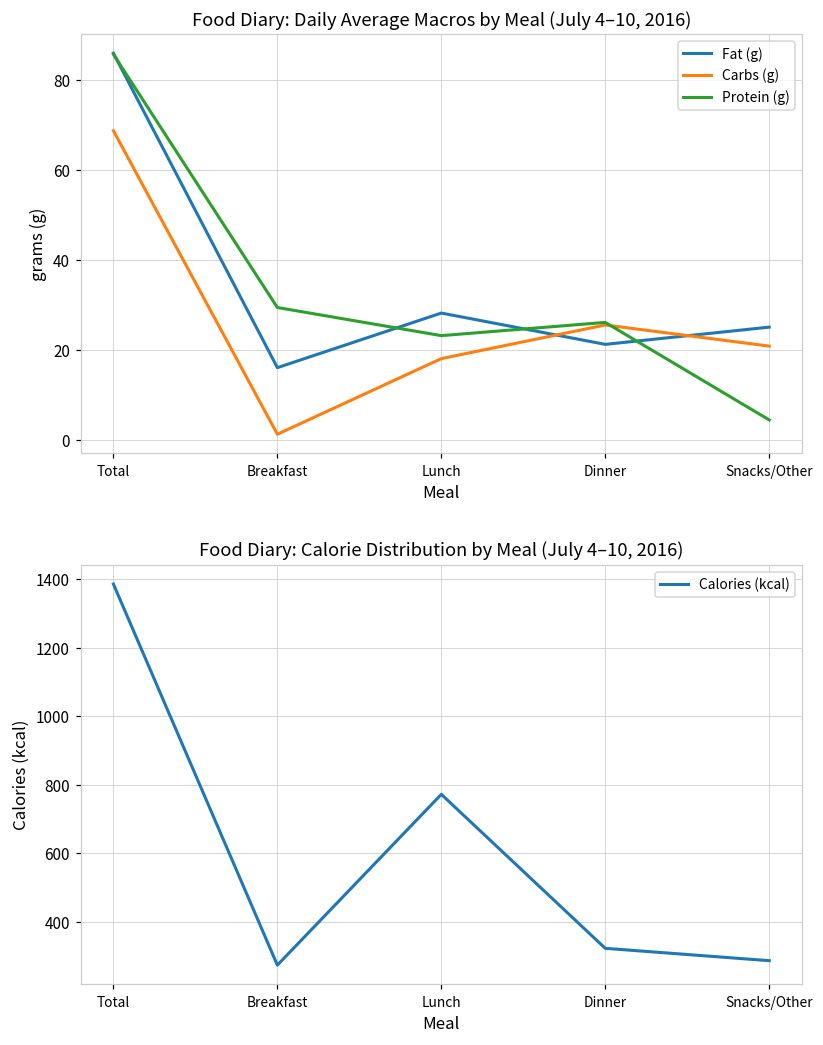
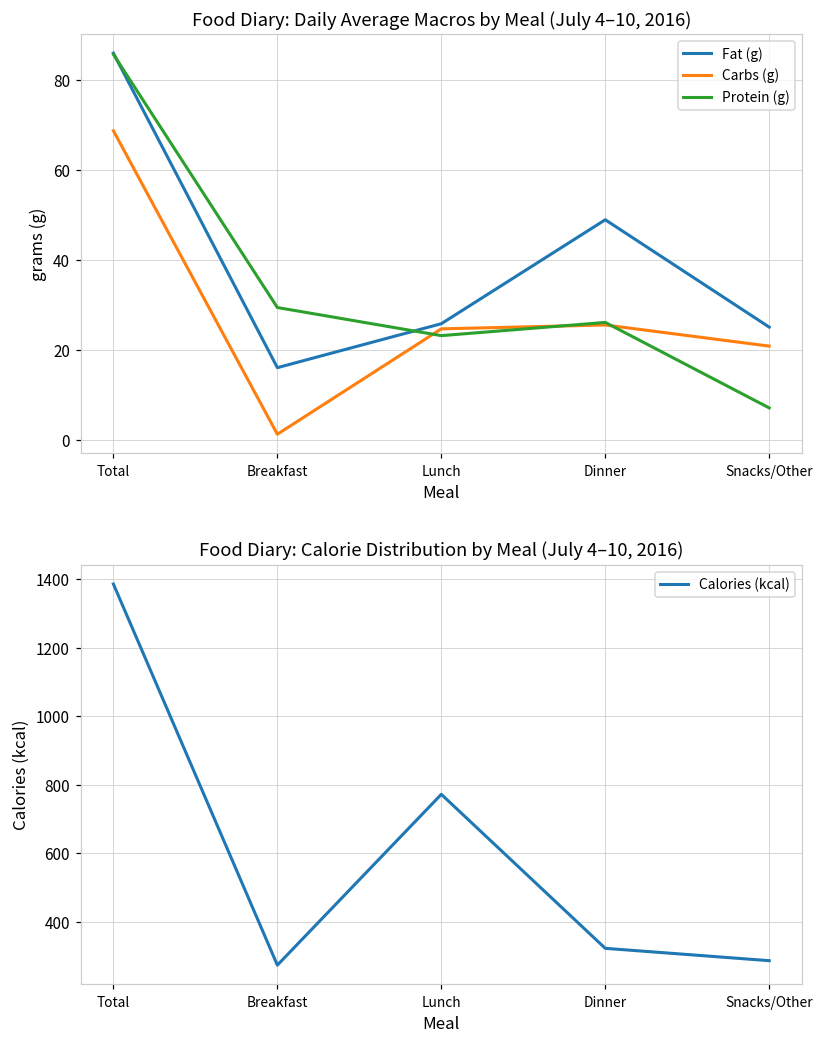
Food Diary: Daily Average Macros by Meal (July 4–10, 2016), Fat (g), Lunch: 28 -> 26
Food Diary: Daily Average Macros by Meal (July 4–10, 2016), Carbs (g), Lunch: 18 -> 25
Food Diary: Daily Average Macros by Meal (July 4–10, 2016), Fat (g), Dinner: 21 -> 49
Food Diary: Daily Average Macros by Meal (July 4–10, 2016), Protein (g), Snacks/Other: 4 -> 7
